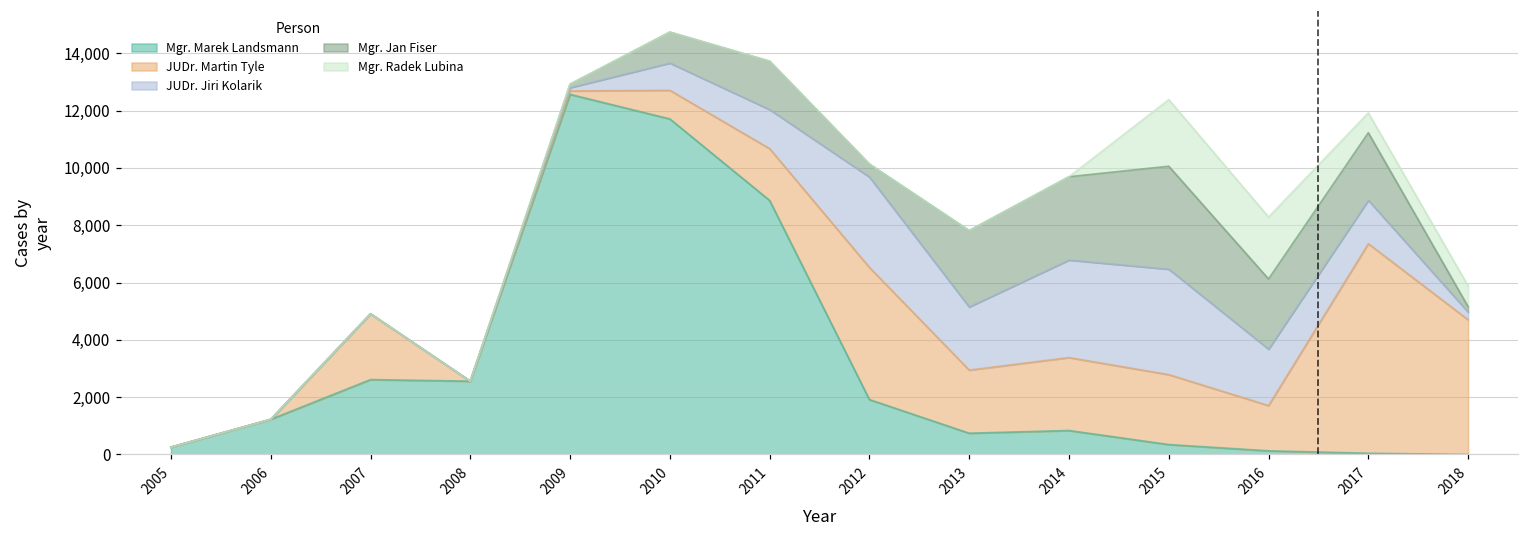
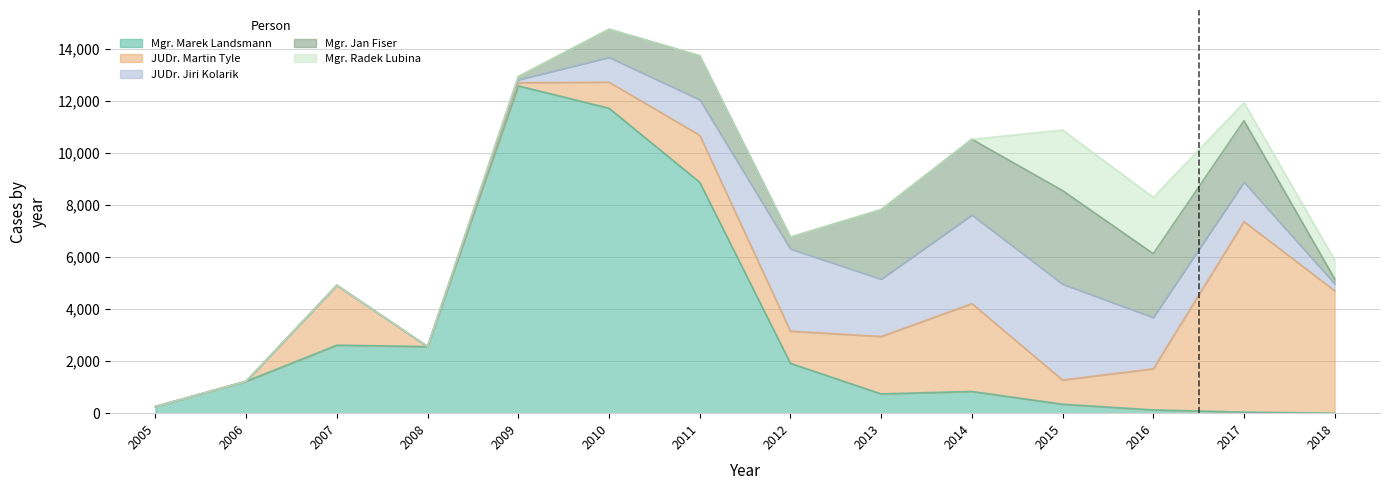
JUDr. Martin Tyle, 2012: 4,600 -> 1,200
JUDr. Martin Tyle, 2014: 2,500 -> 3,400
JUDr. Martin Tyle, 2015: 2,400 -> 900
